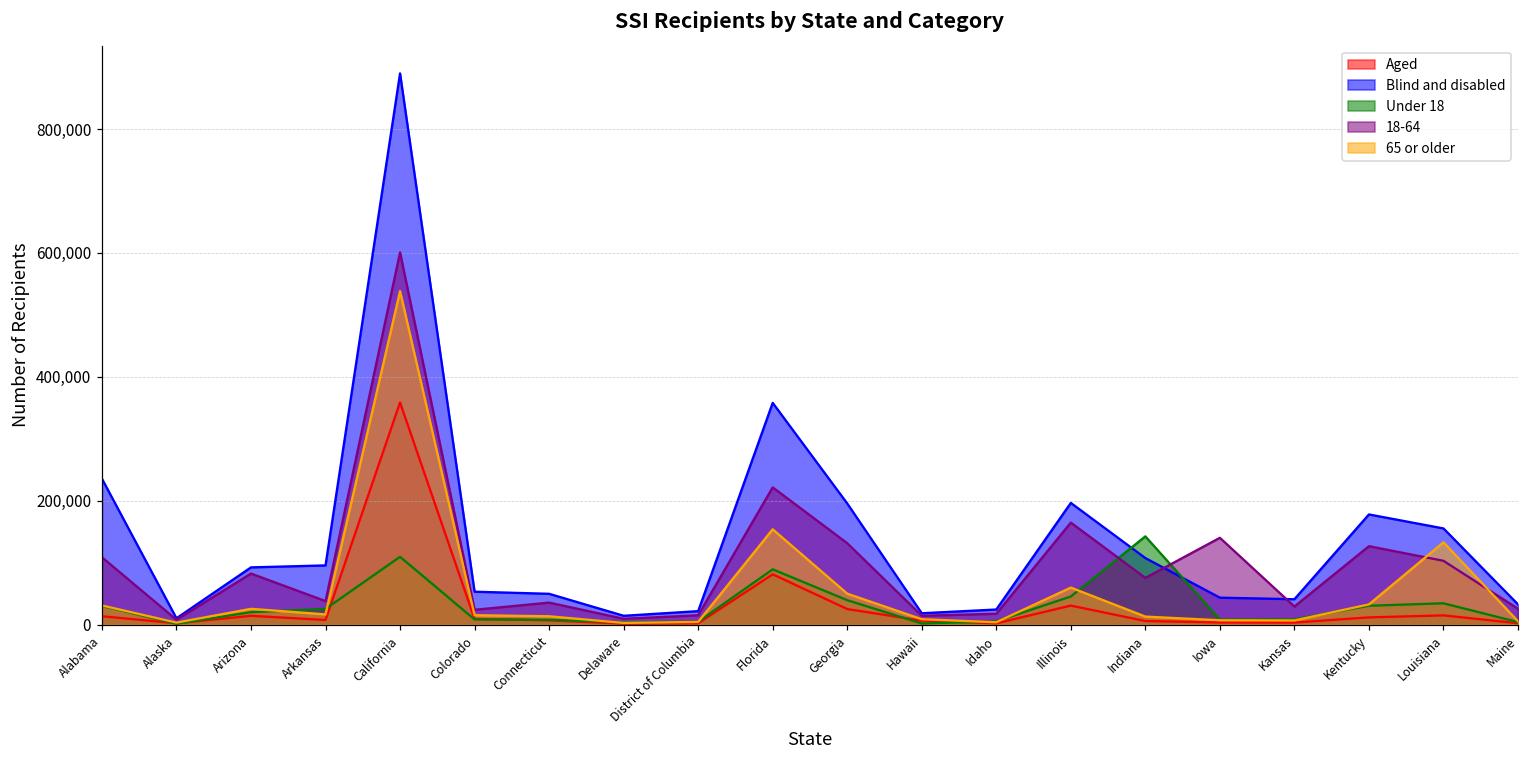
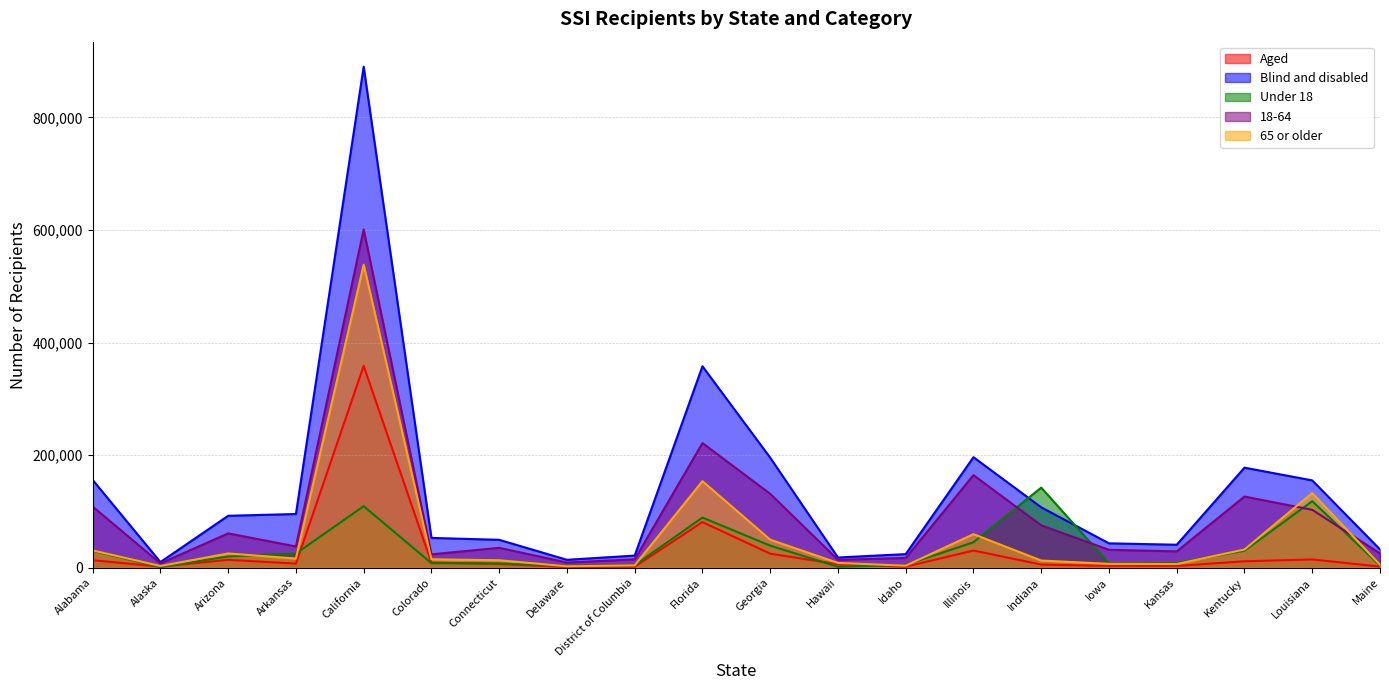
Blind and disabled, Alabama: 240,000 -> 160,000
18-64, Arizona: 80,000 -> 60,000
18-64, Iowa: 140,000 -> 30,000
Under 18, Louisiana: 30,000 -> 120,000
